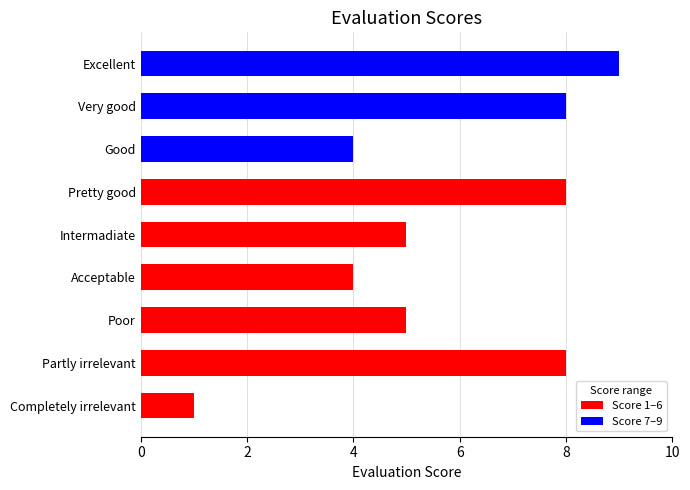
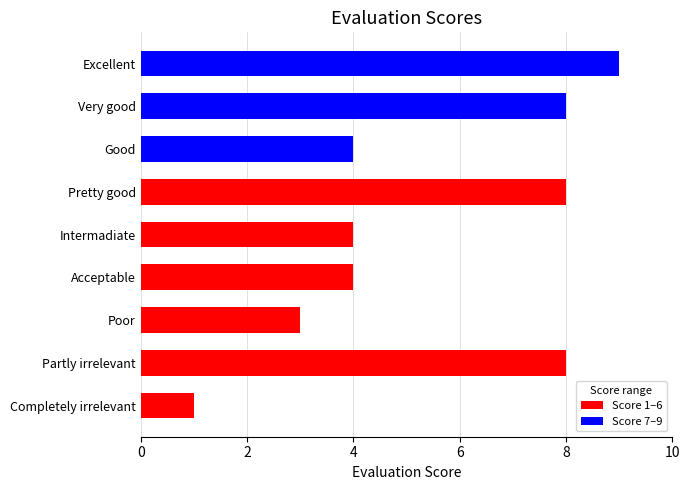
Intermadiate: 5 -> 4
Poor: 5 -> 3
